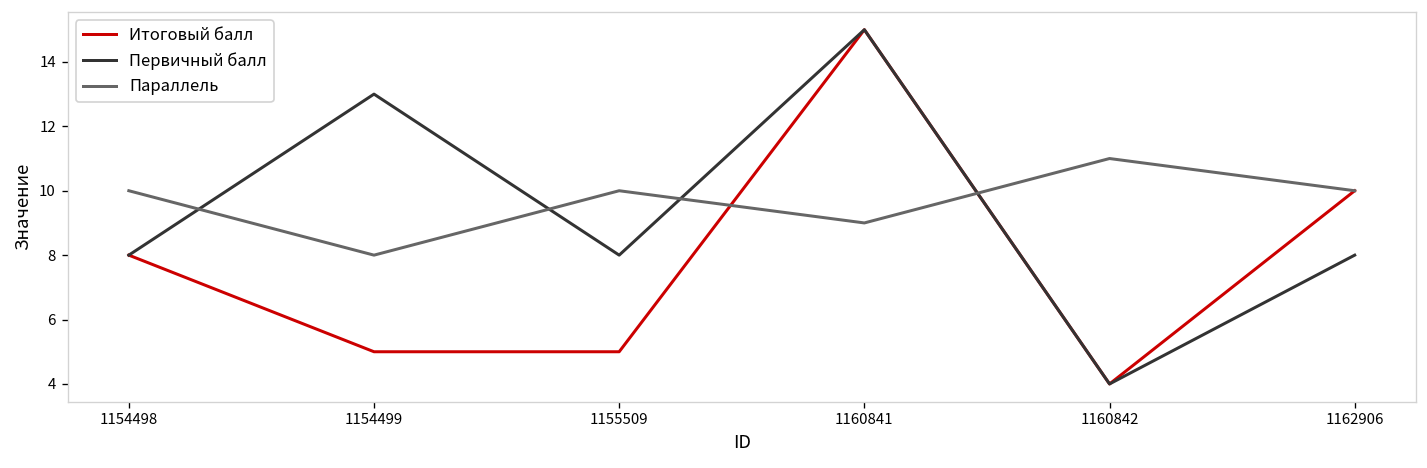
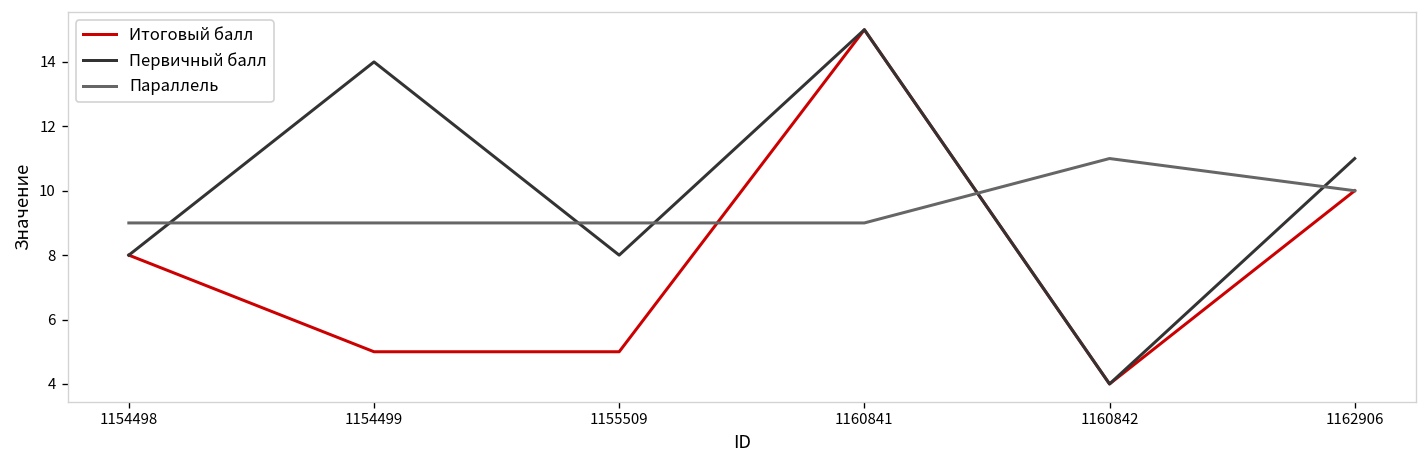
Параллель, 1154498: 10 -> 9
Первичный балл, 1154499: 13 -> 14
Параллель, 1154499: 8 -> 9
Параллель, 1155509: 10 -> 9
Первичный балл, 1162906: 8 -> 11
